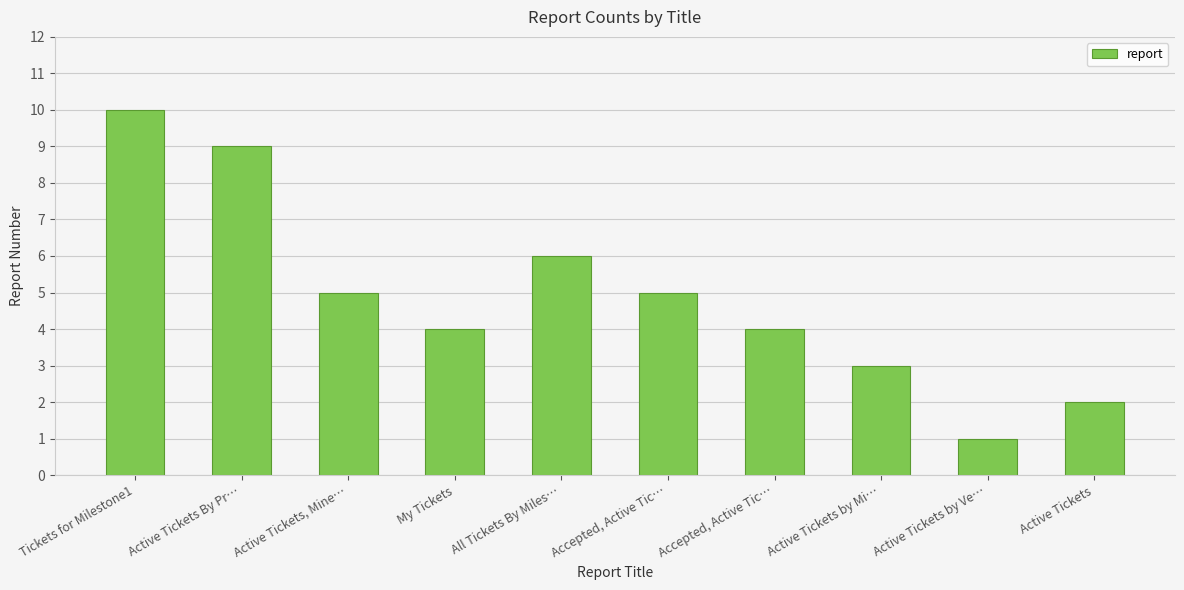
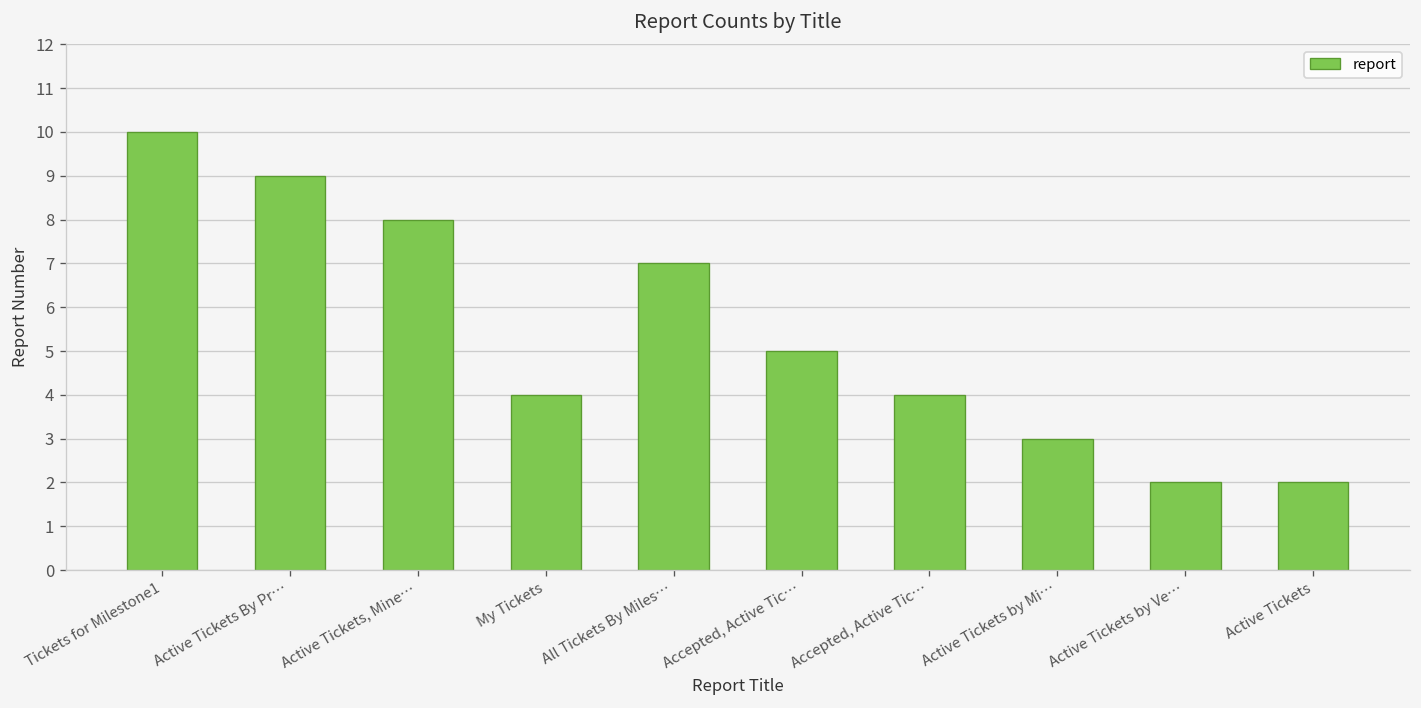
Active Tickets, Mine…: 5 -> 8
All Tickets By Miles…: 6 -> 7
Active Tickets by Ve…: 1 -> 2
